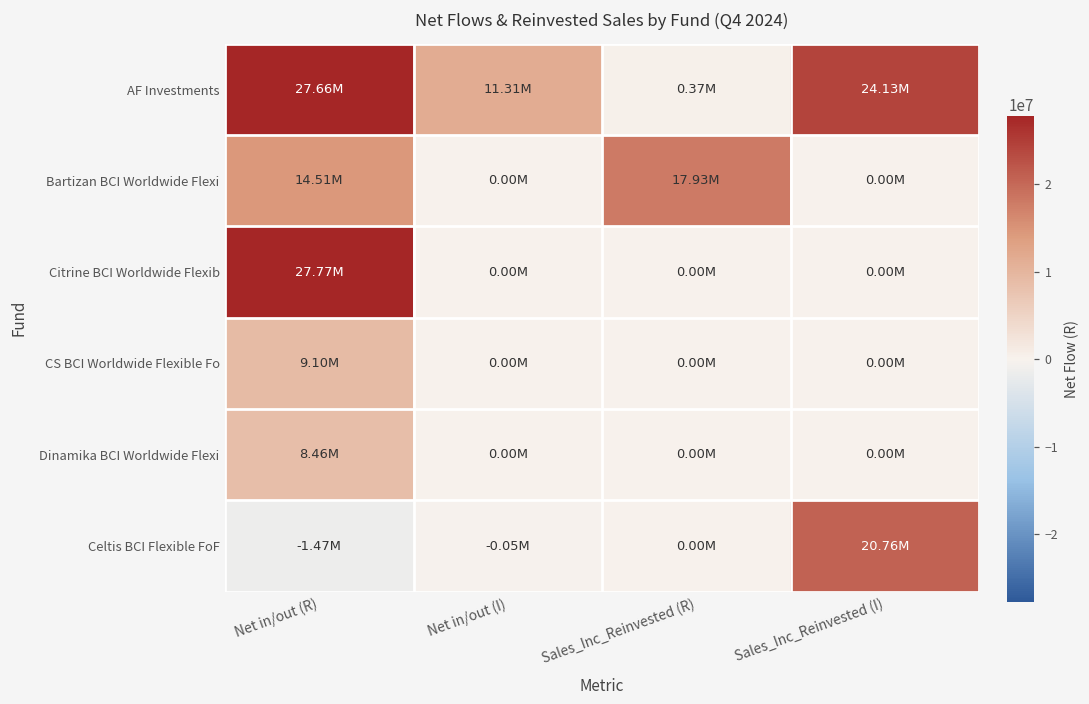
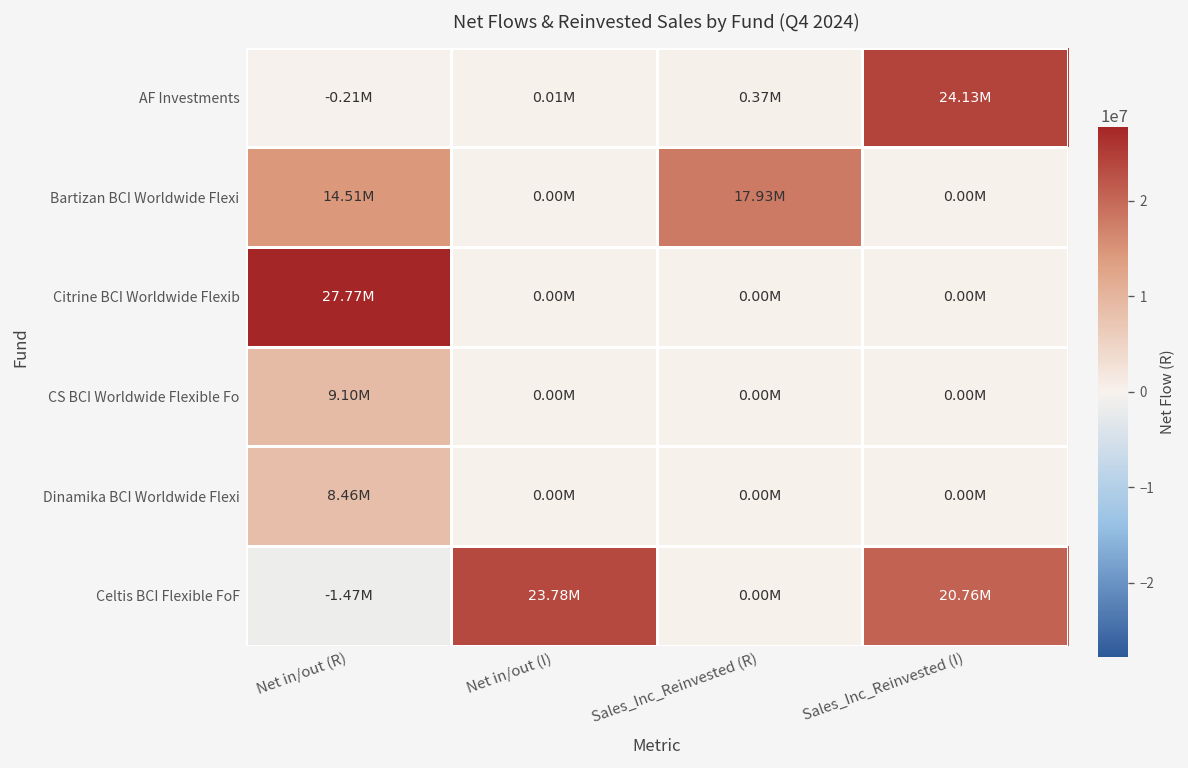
AF Investments, Net in/out (R): 27.66M -> -0.21M
AF Investments, Net in/out (I): 11.31M -> 0.01M
Celtis BCI Flexible FoF, Net in/out (I): -0.05M -> 23.78M
